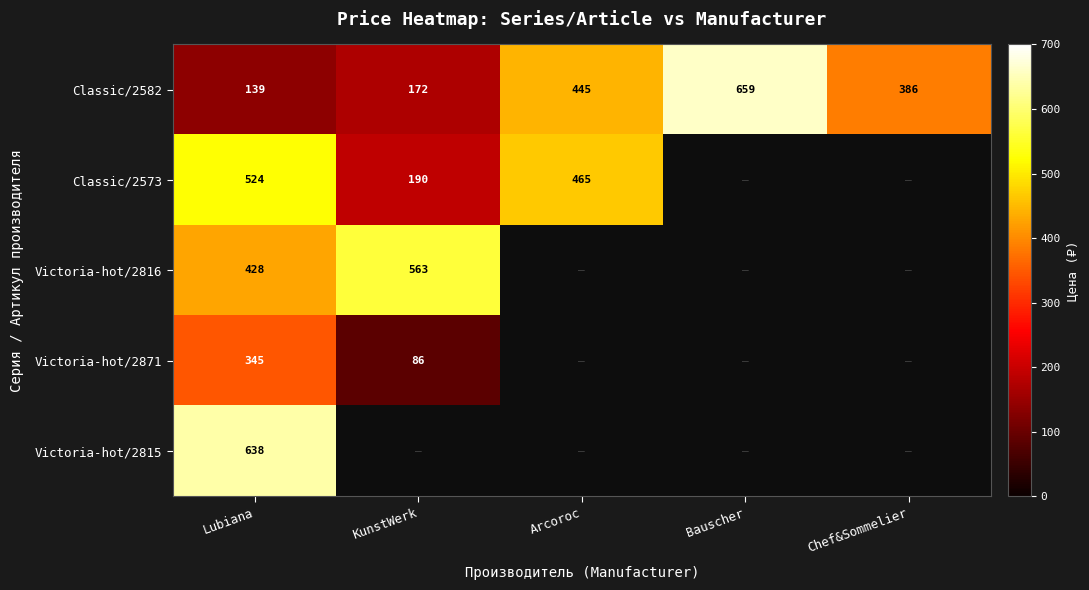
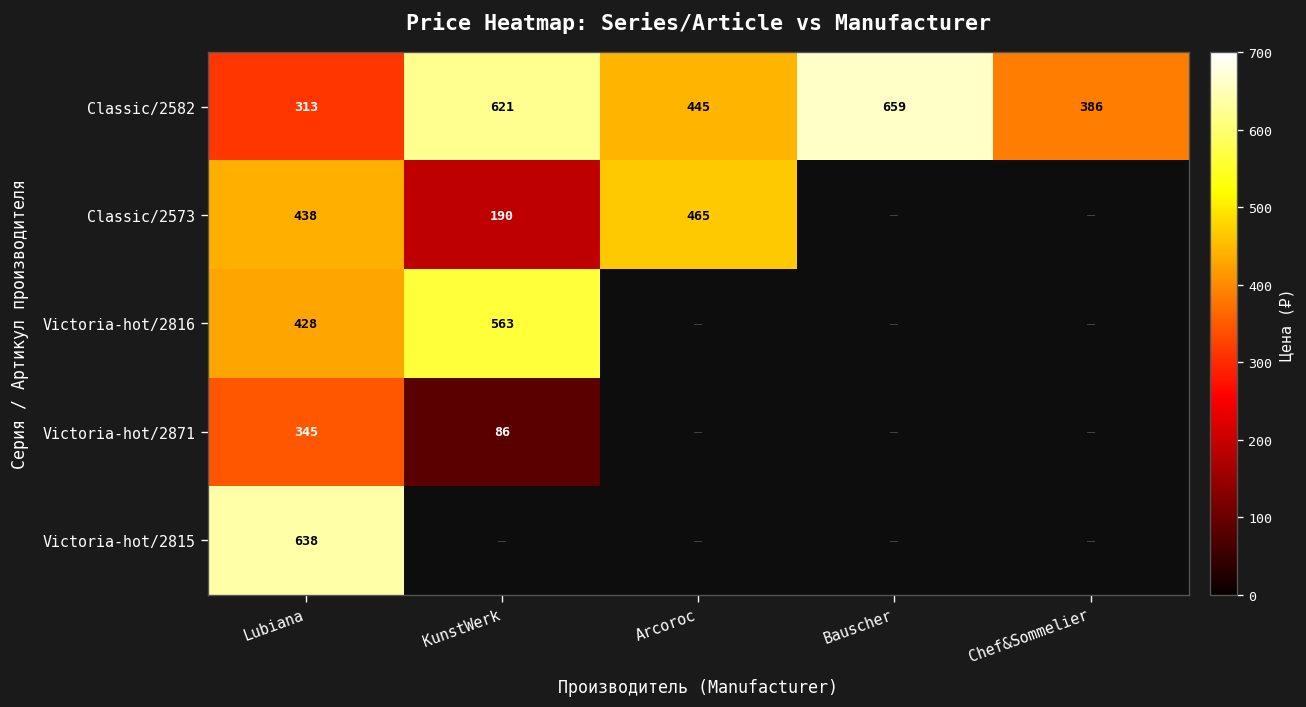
Classic/2582, Lubiana: 139 -> 313
Classic/2582, KunstWerk: 172 -> 621
Classic/2573, Lubiana: 524 -> 438
